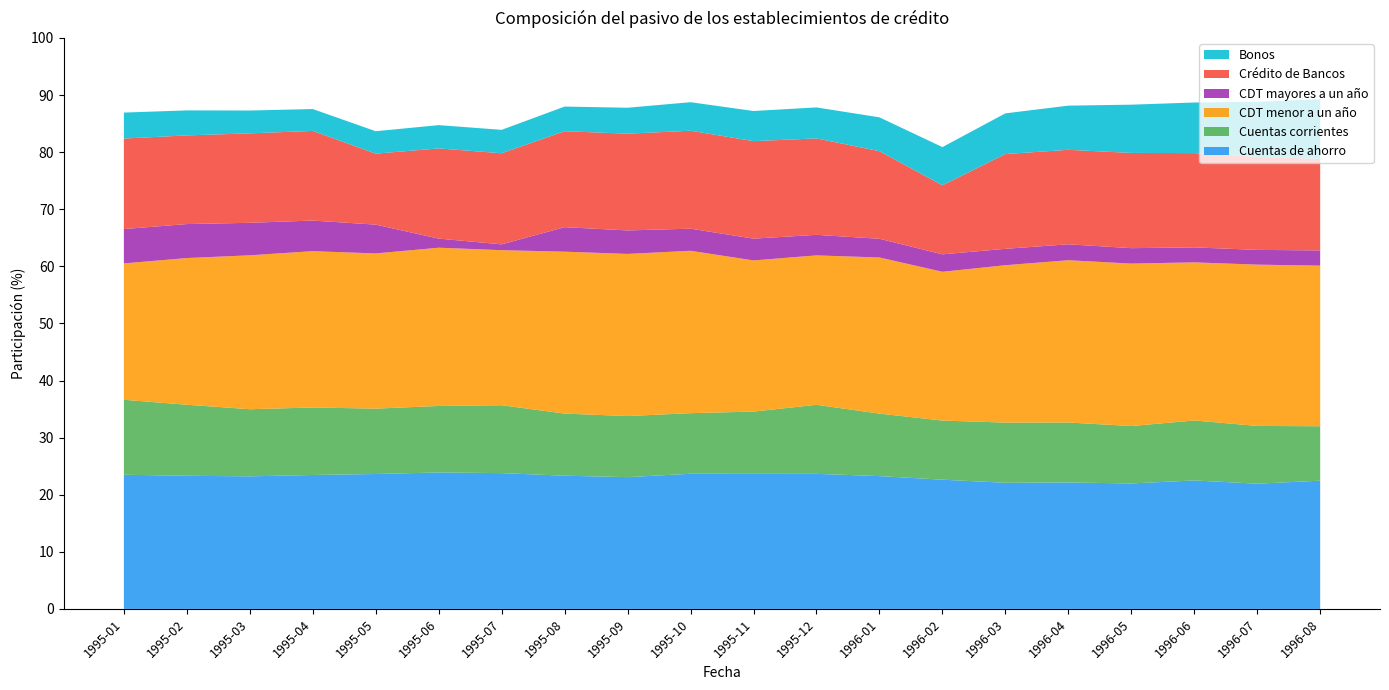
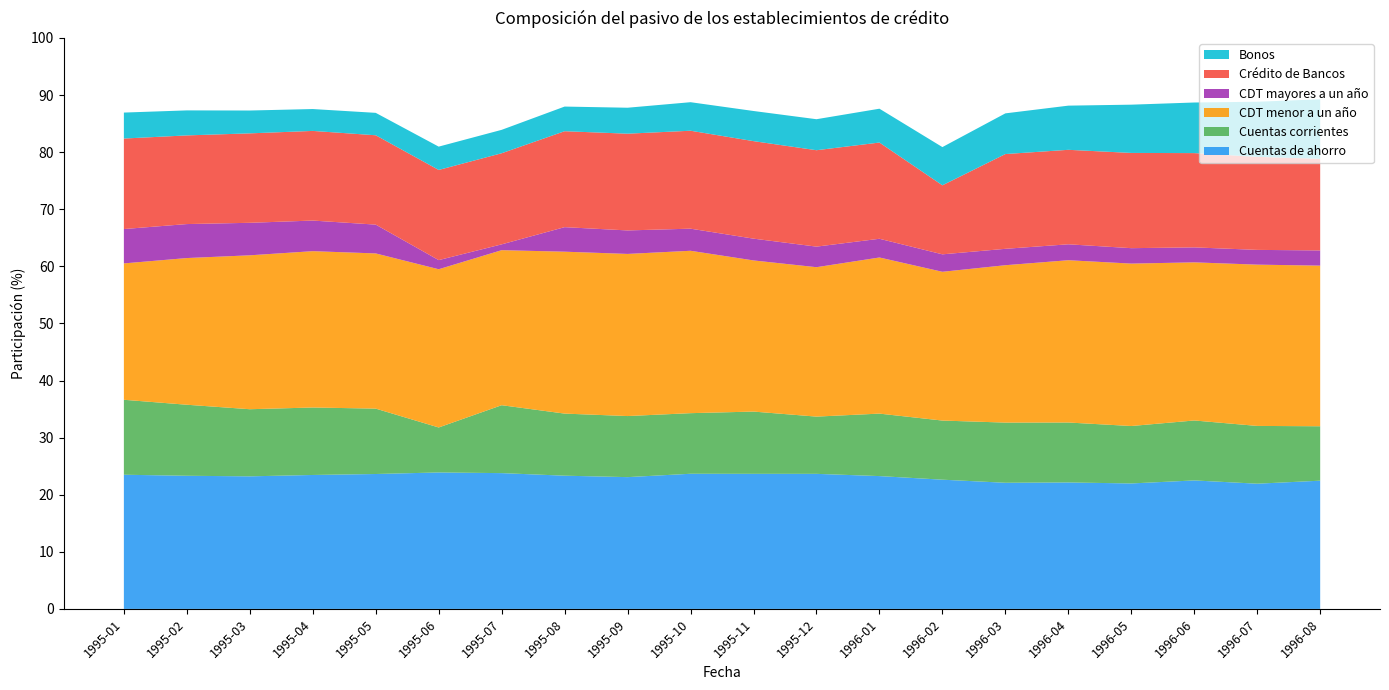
Crédito de Bancos, 1995-05: 12 -> 16
Cuentas corrientes, 1995-06: 12 -> 8
Cuentas corrientes, 1995-12: 12 -> 10
Crédito de Bancos, 1996-01: 15 -> 17
